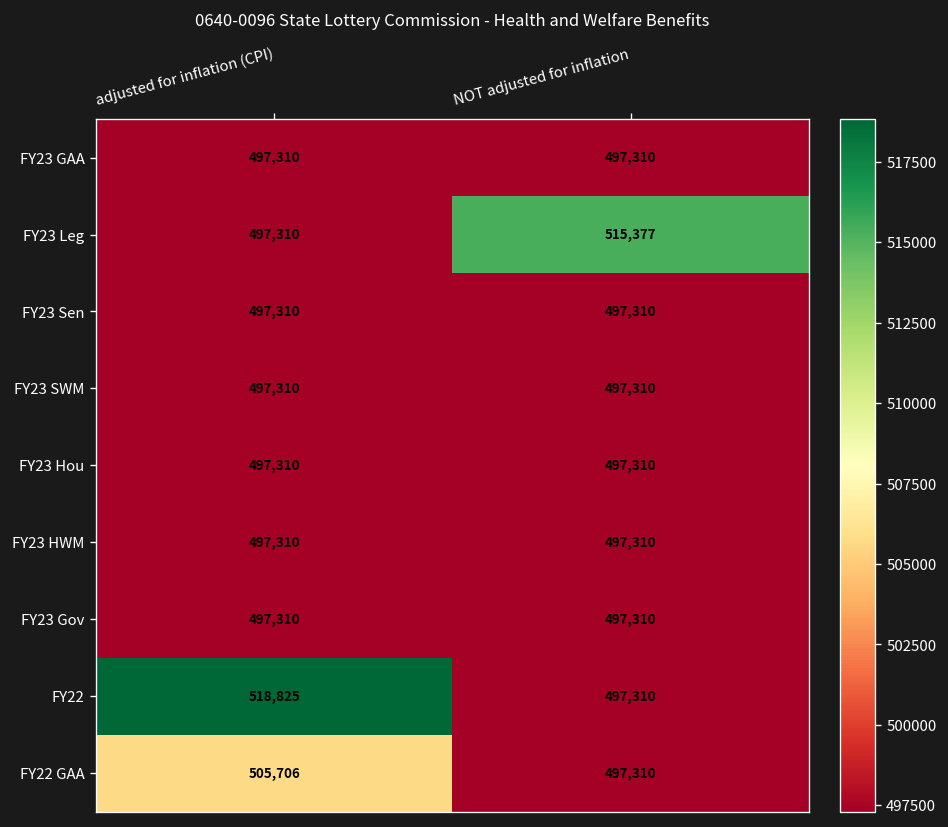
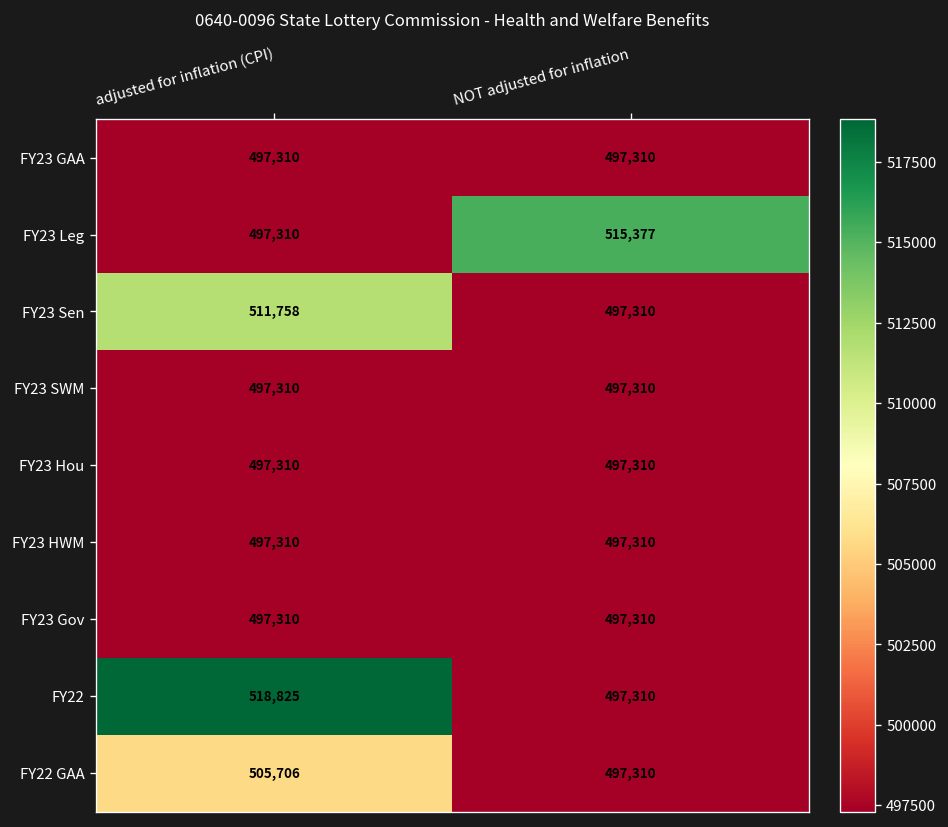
FY23 Sen, adjusted for inflation (CPI): 497,310 -> 511,758
